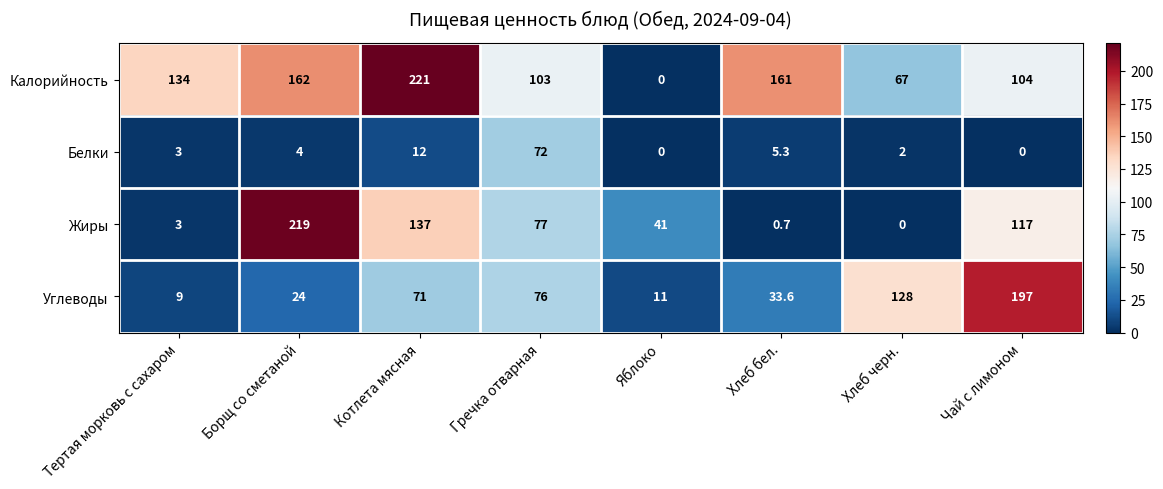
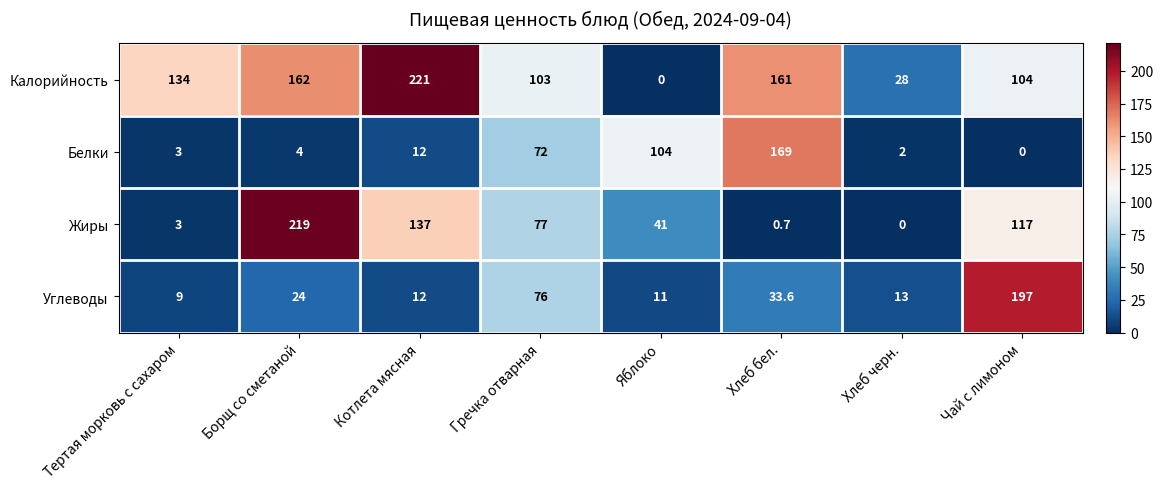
Калорийность, Хлеб черн.: 67 -> 28
Белки, Яблоко: 0 -> 104
Белки, Хлеб бел.: 5.3 -> 169
Углеводы, Котлета мясная: 71 -> 12
Углеводы, Хлеб черн.: 128 -> 13
